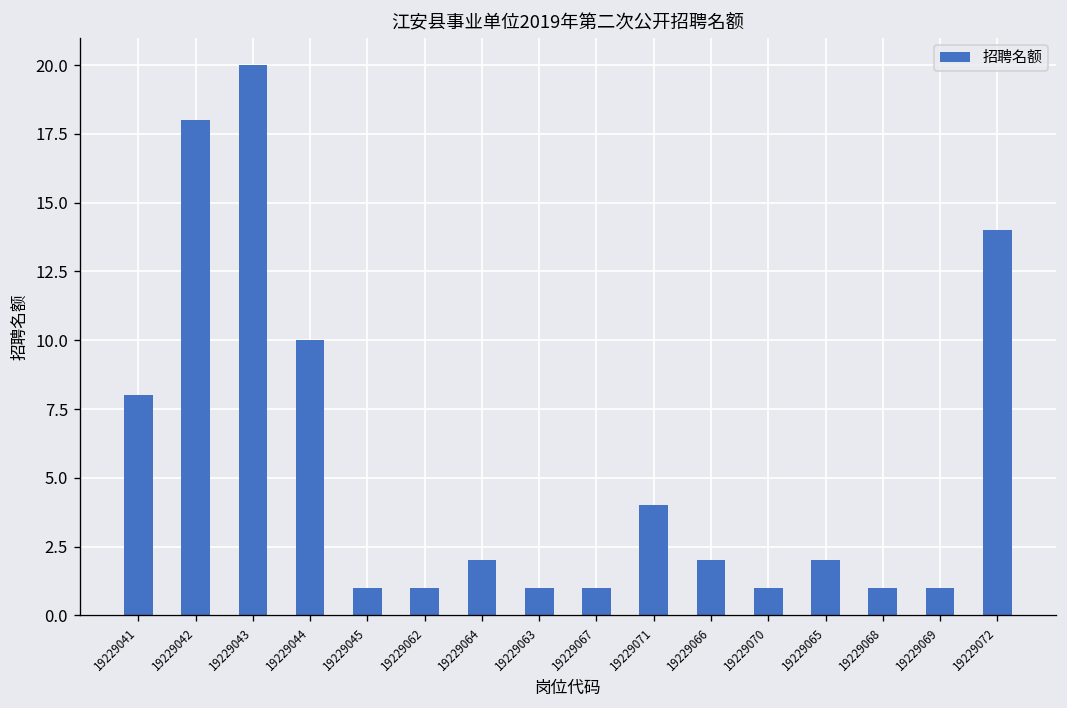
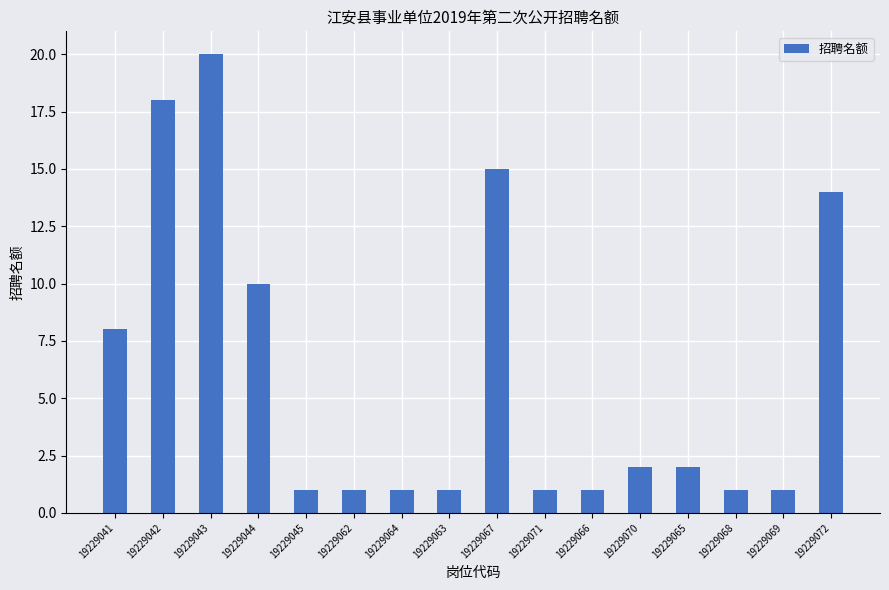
19229064: 2 -> 1
19229067: 1 -> 15
19229071: 4 -> 1
19229066: 2 -> 1
19229070: 1 -> 2
